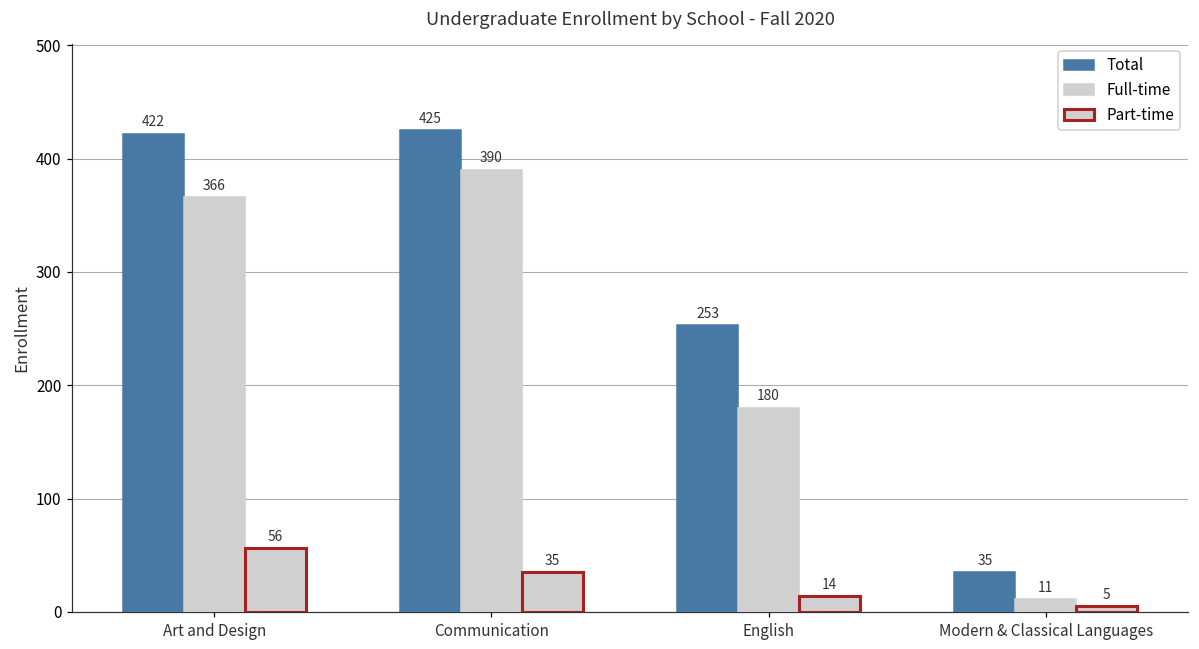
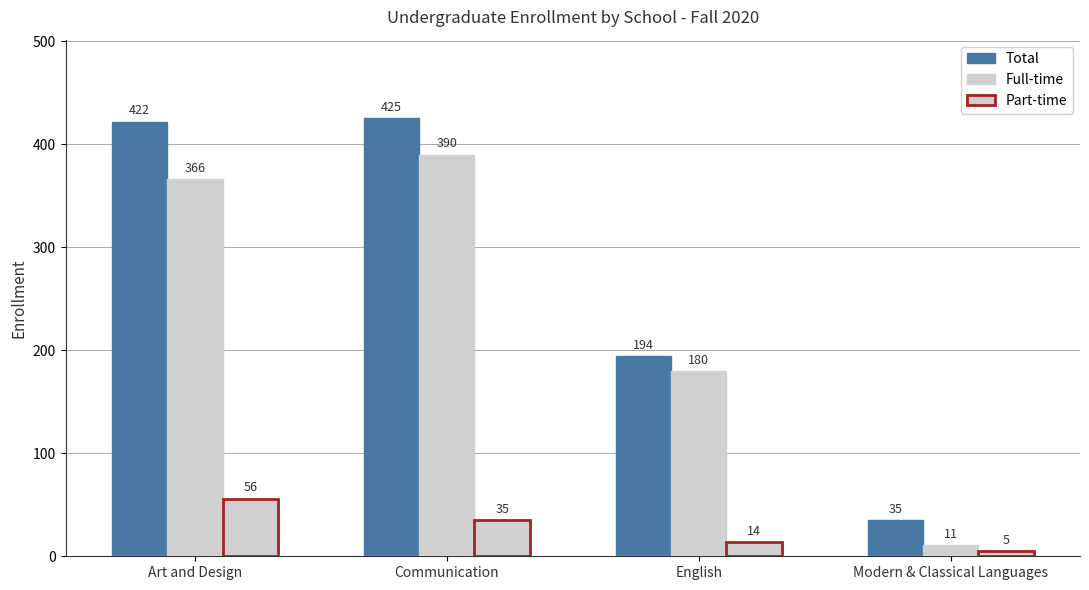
Total, English: 253 -> 194
